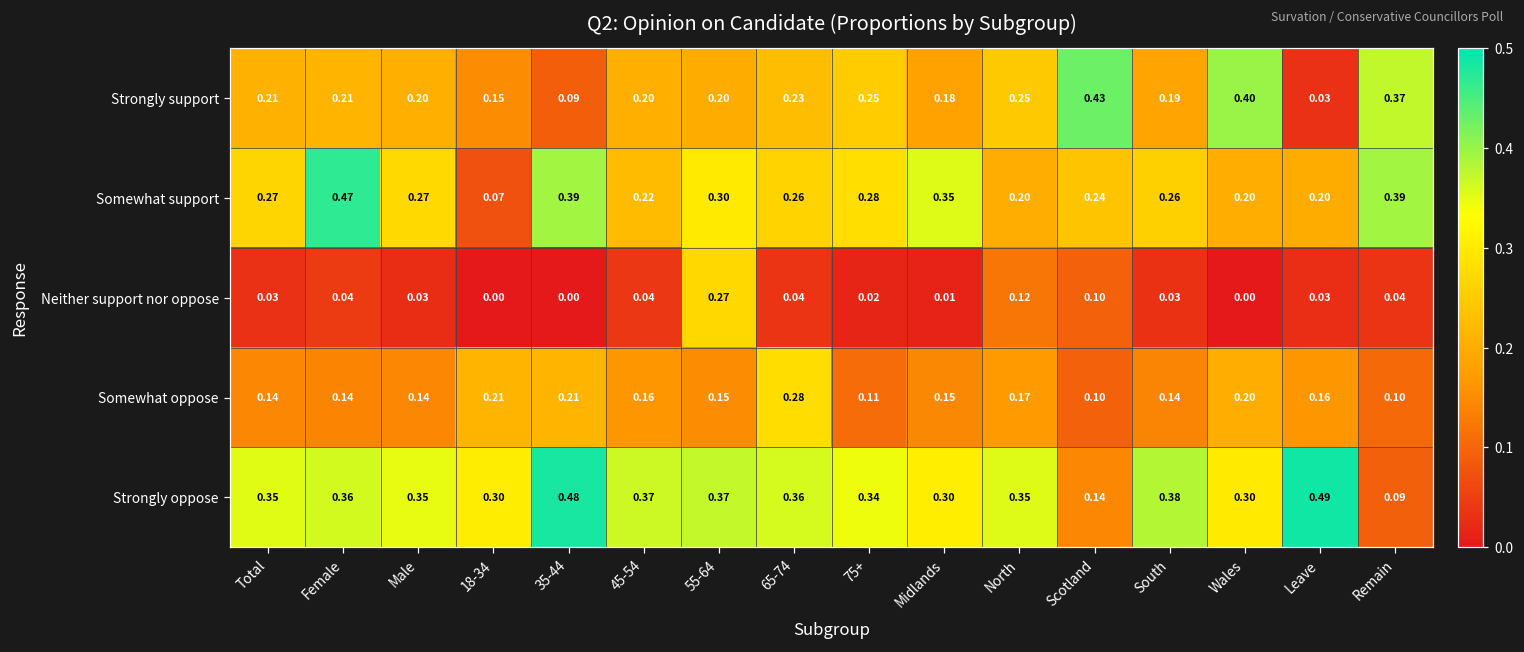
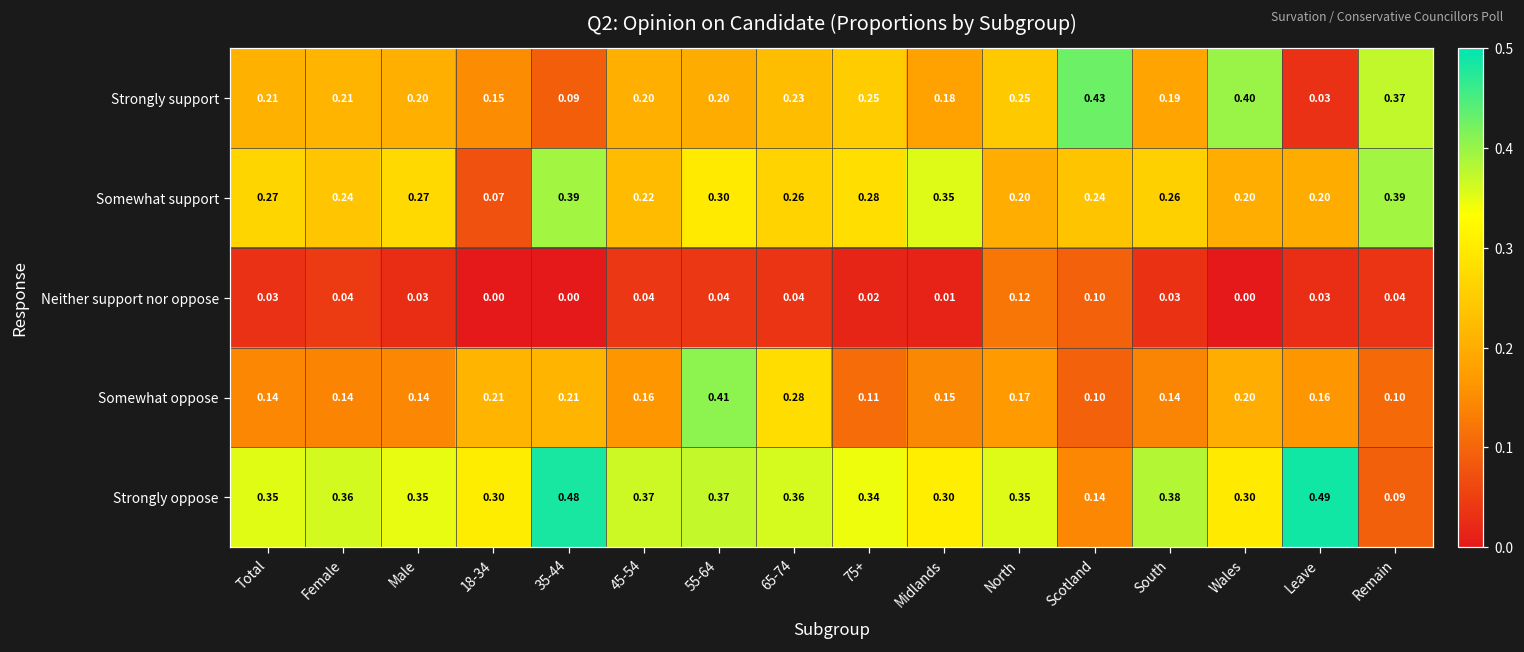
Somewhat support, Female: 0.47 -> 0.24
Neither support nor oppose, 55-64: 0.27 -> 0.04
Somewhat oppose, 55-64: 0.15 -> 0.41
